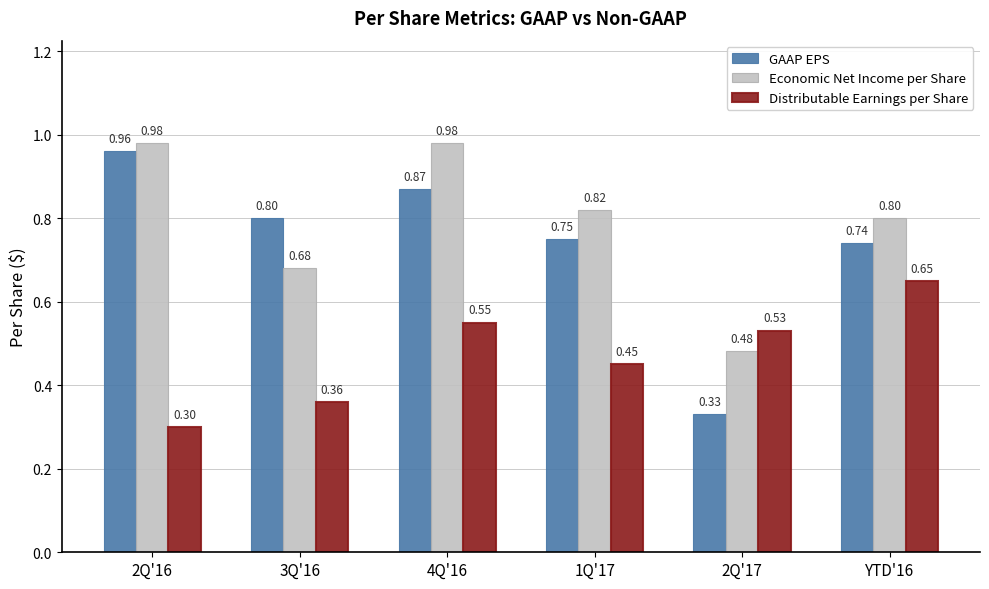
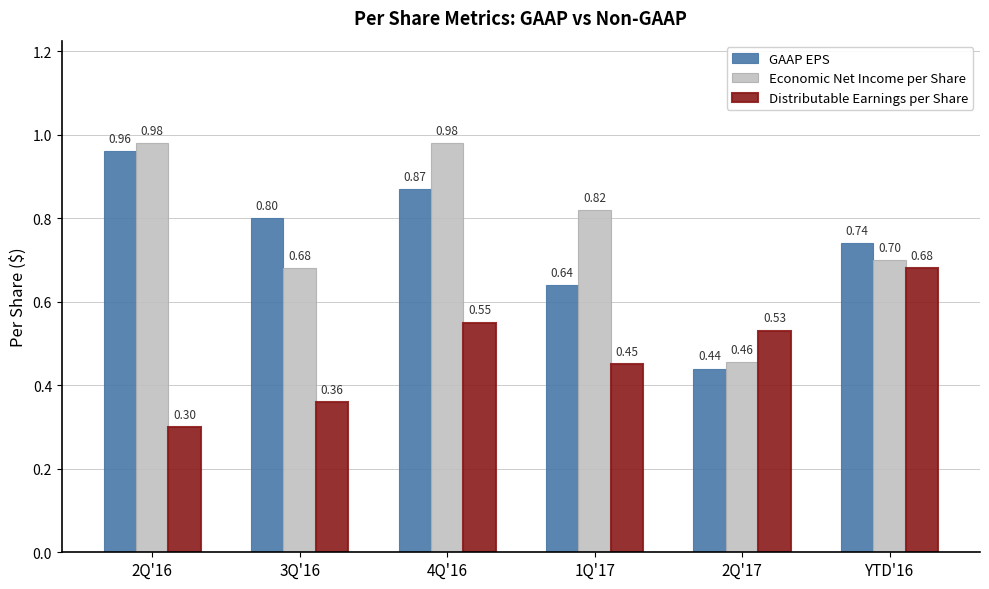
GAAP EPS, 1Q'17: 0.75 -> 0.64
GAAP EPS, 2Q'17: 0.33 -> 0.44
Economic Net Income per Share, 2Q'17: 0.48 -> 0.46
Economic Net Income per Share, YTD'16: 0.80 -> 0.70
Distributable Earnings per Share, YTD'16: 0.65 -> 0.68
